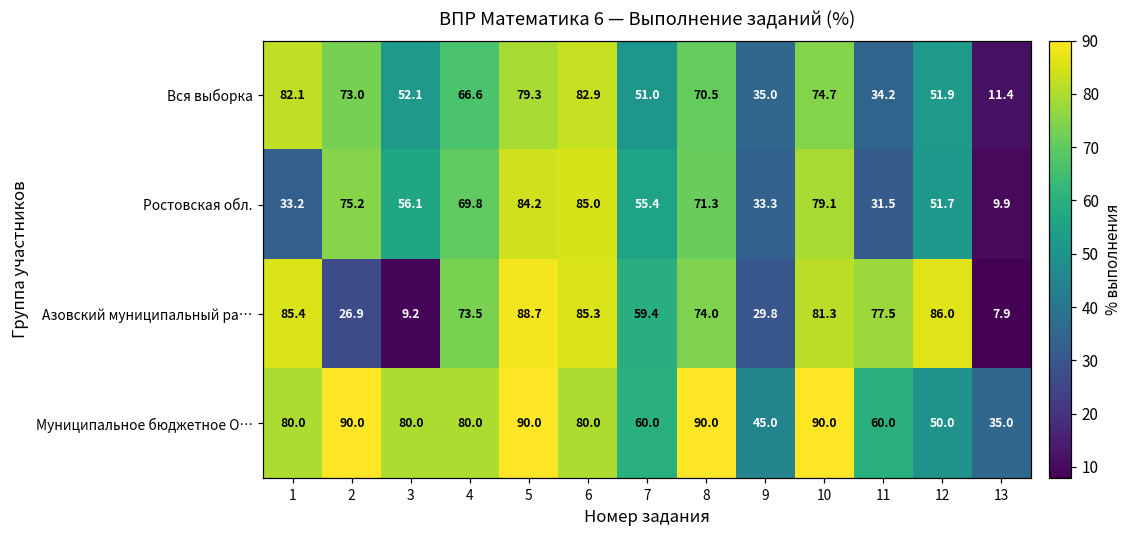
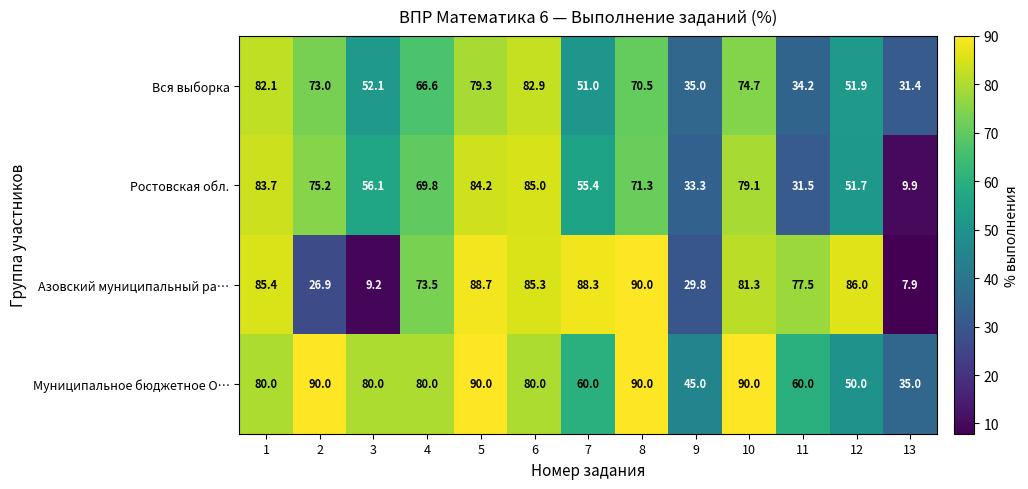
Вся выборка, 13: 11.4 -> 31.4
Ростовская обл., 1: 33.2 -> 83.7
Азовский муниципальный ра…, 7: 59.4 -> 88.3
Азовский муниципальный ра…, 8: 74.0 -> 90.0
